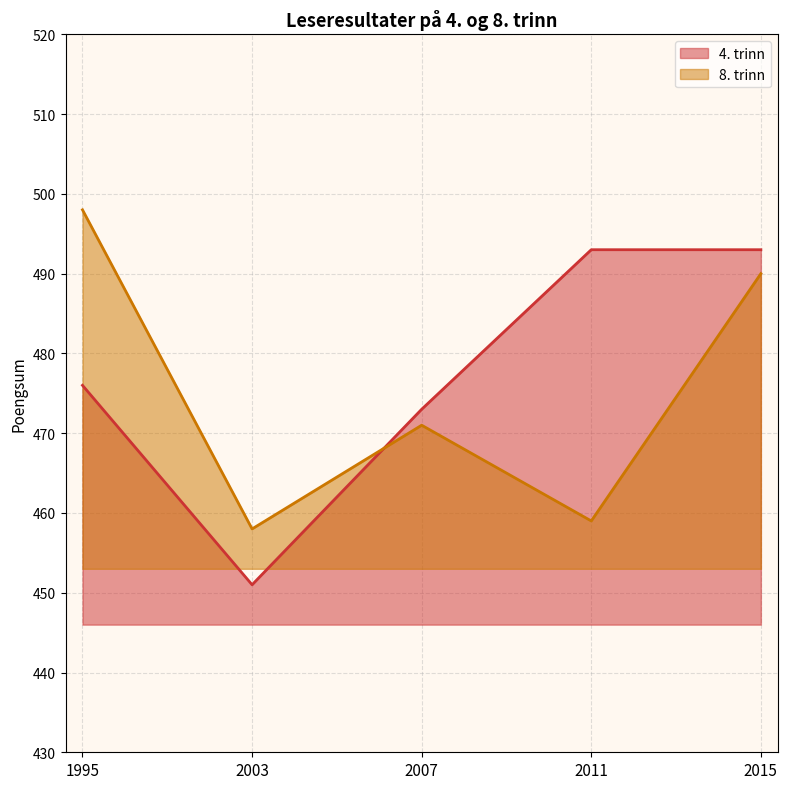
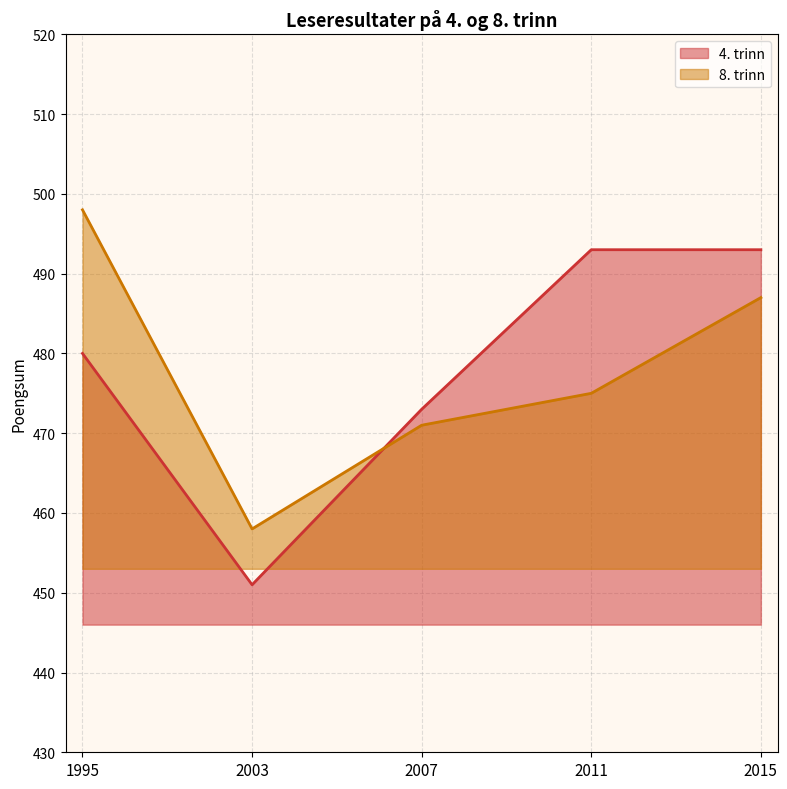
4. trinn, 1995: 476 -> 480
8. trinn, 2011: 459 -> 475
8. trinn, 2015: 490 -> 487
